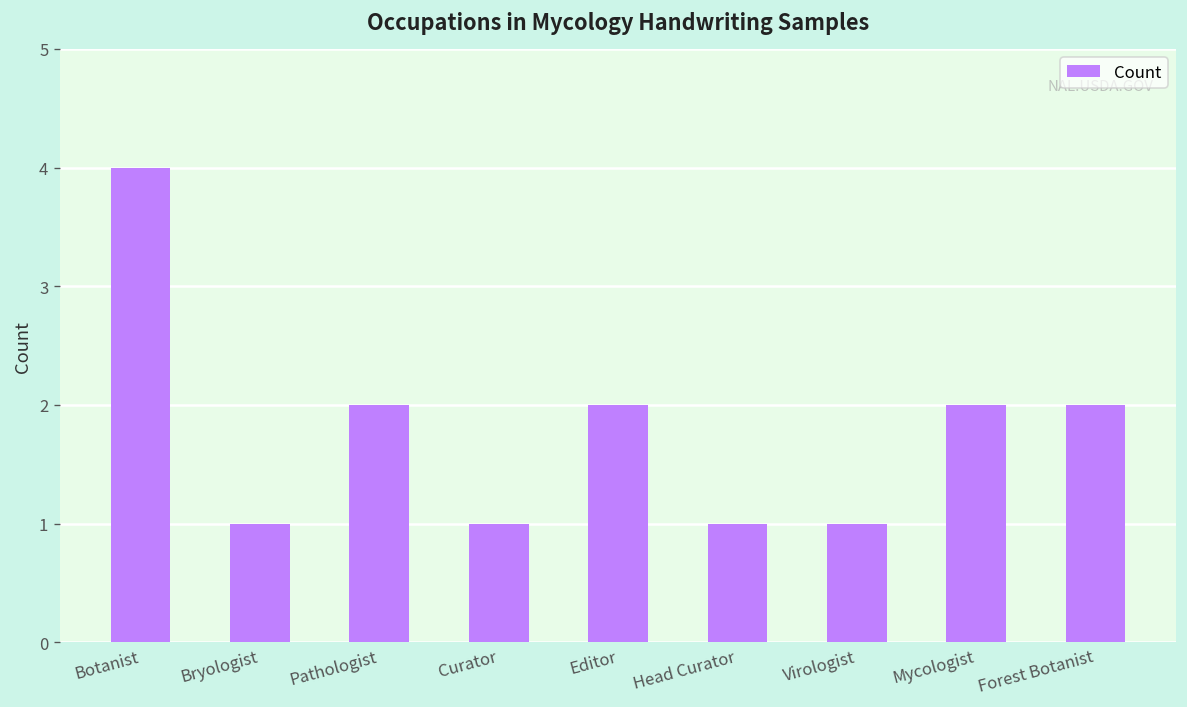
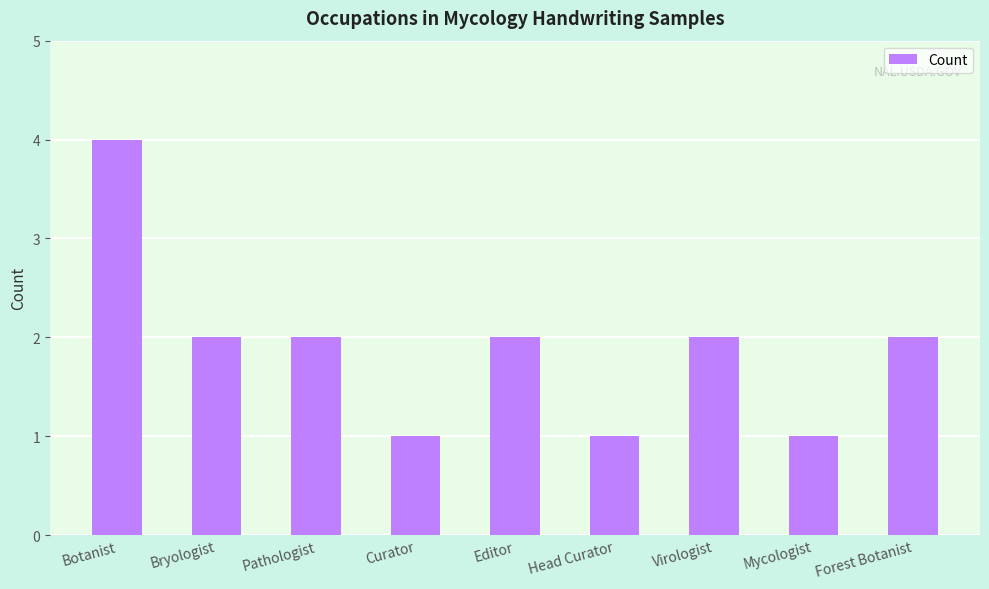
Bryologist: 1 -> 2
Virologist: 1 -> 2
Mycologist: 2 -> 1
